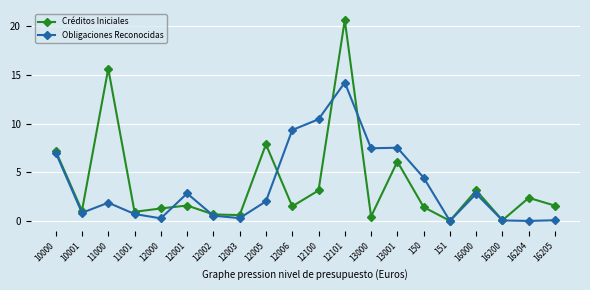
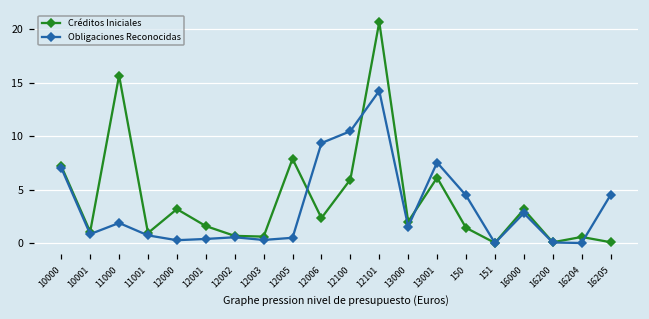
Créditos Iniciales, 12000: 1 -> 3
Obligaciones Reconocidas, 12001: 3 -> 0
Obligaciones Reconocidas, 12005: 2 -> 0
Créditos Iniciales, 12006: 1.5 -> 2.3
Créditos Iniciales, 12100: 3 -> 6
Créditos Iniciales, 13000: 0 -> 2
Obligaciones Reconocidas, 13000: 7 -> 2
Créditos Iniciales, 16204: 2 -> 1
Créditos Iniciales, 16205: 2 -> 0
Obligaciones Reconocidas, 16205: 0 -> 4
